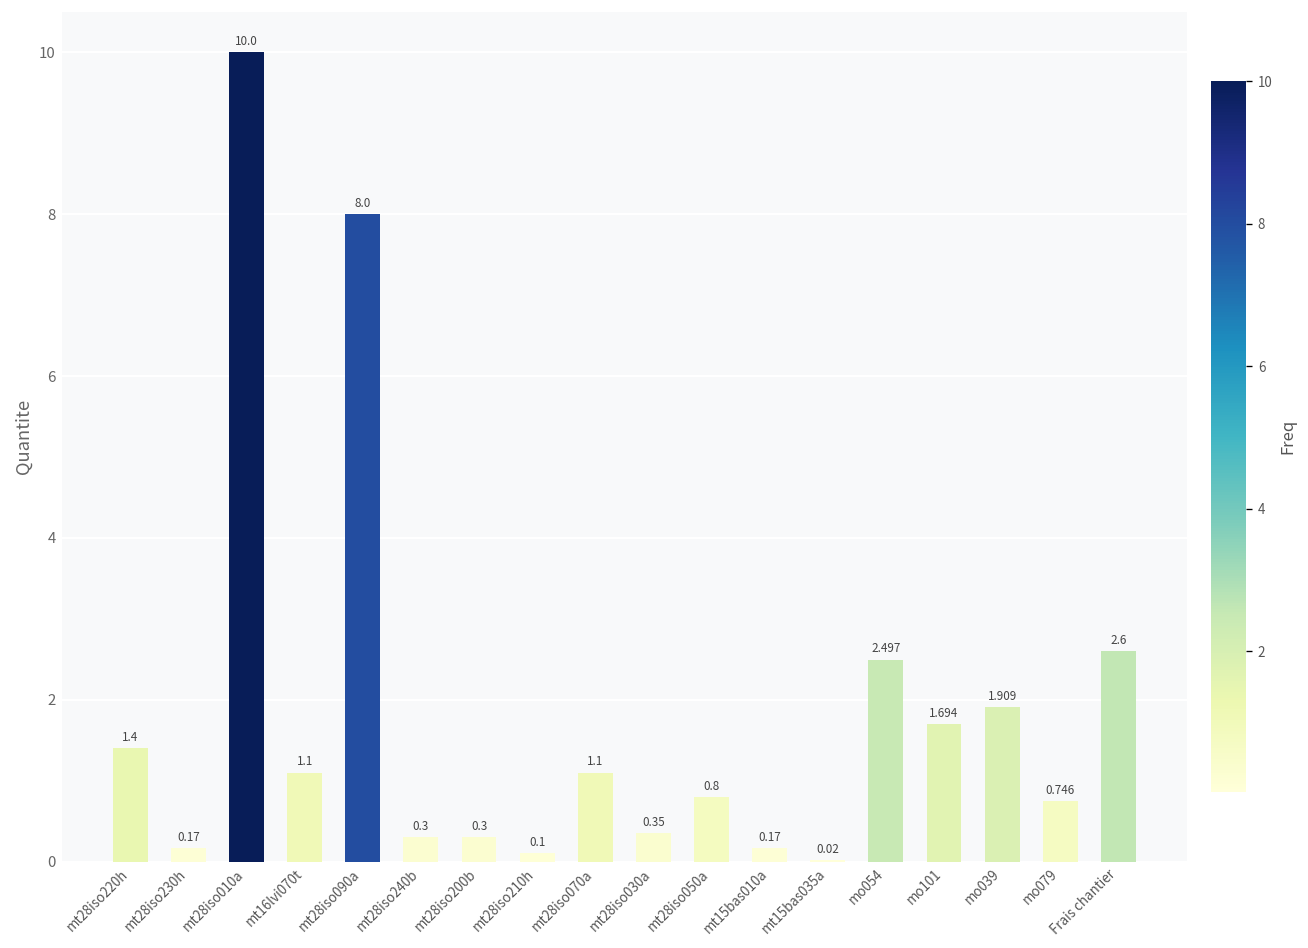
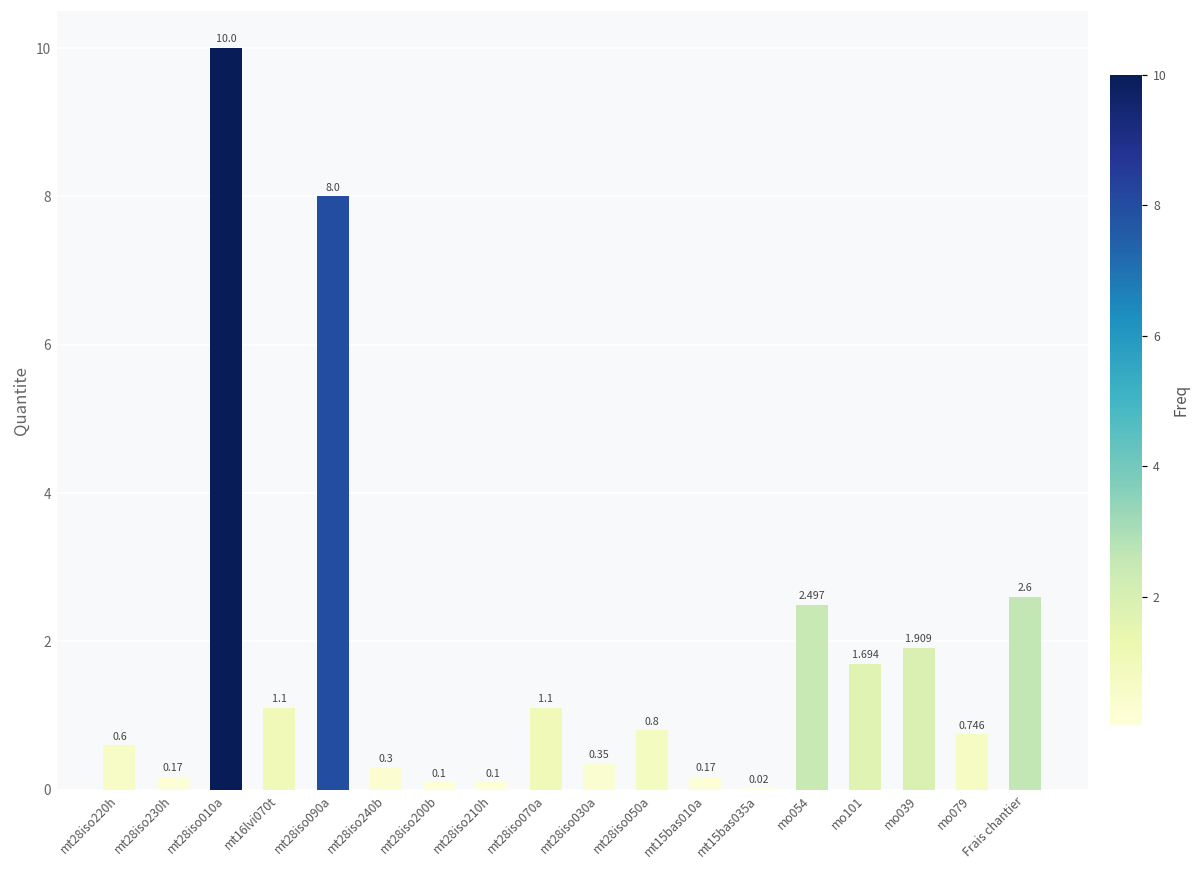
mt28iso220h: 1.4 -> 0.6
mt28iso200b: 0.3 -> 0.1
